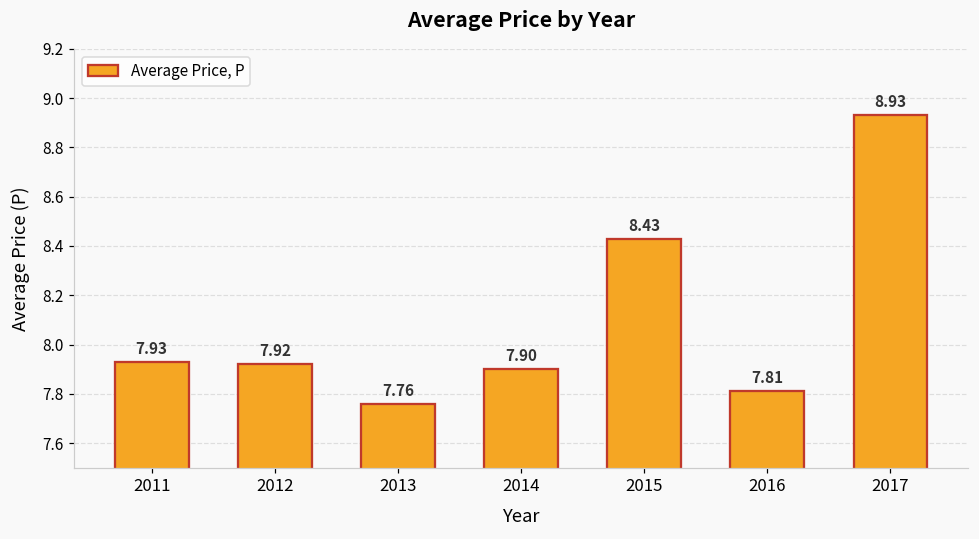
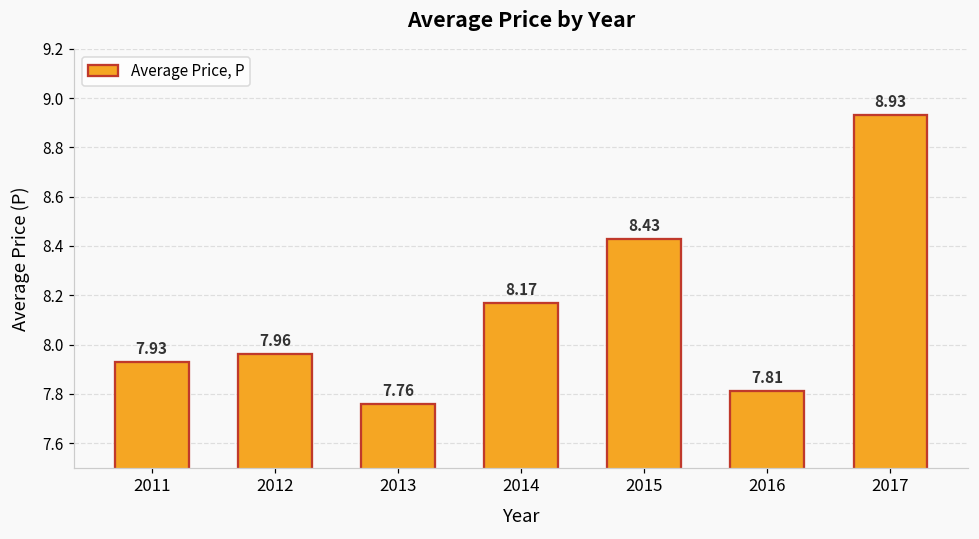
2012: 7.92 -> 7.96
2014: 7.90 -> 8.17
